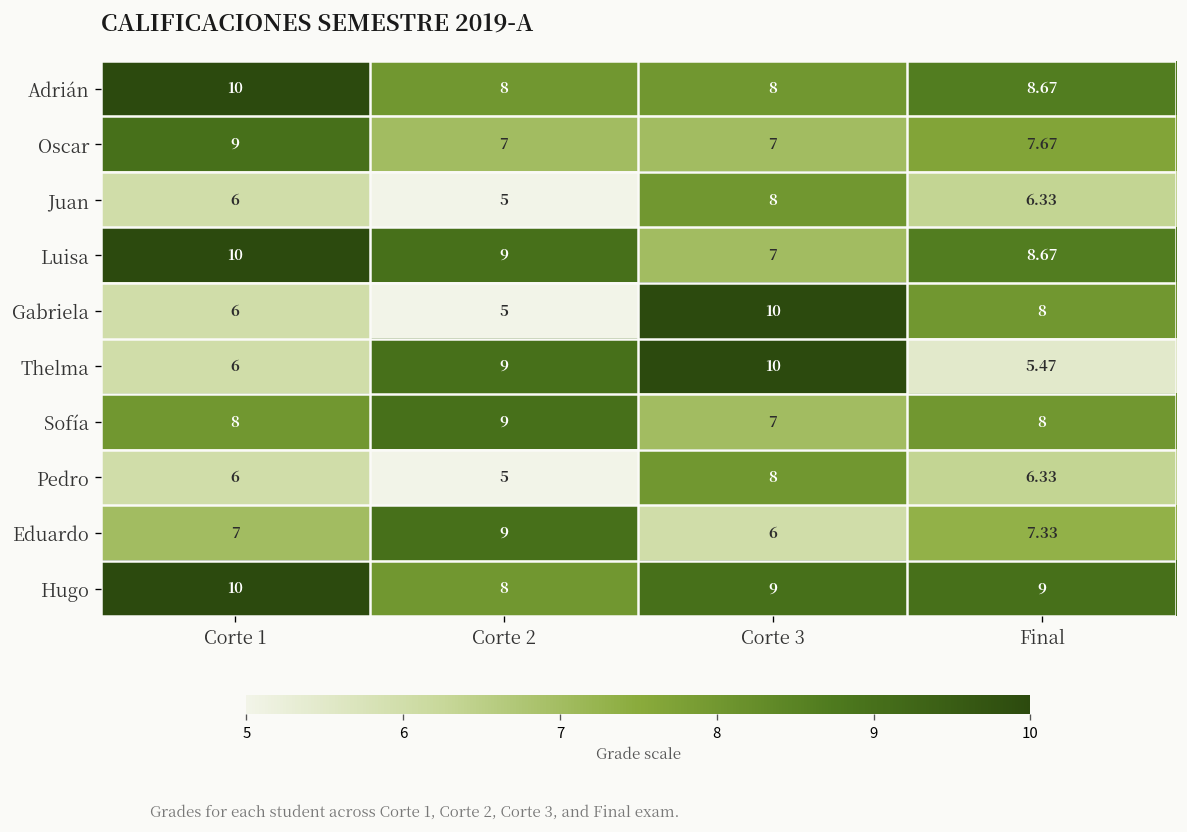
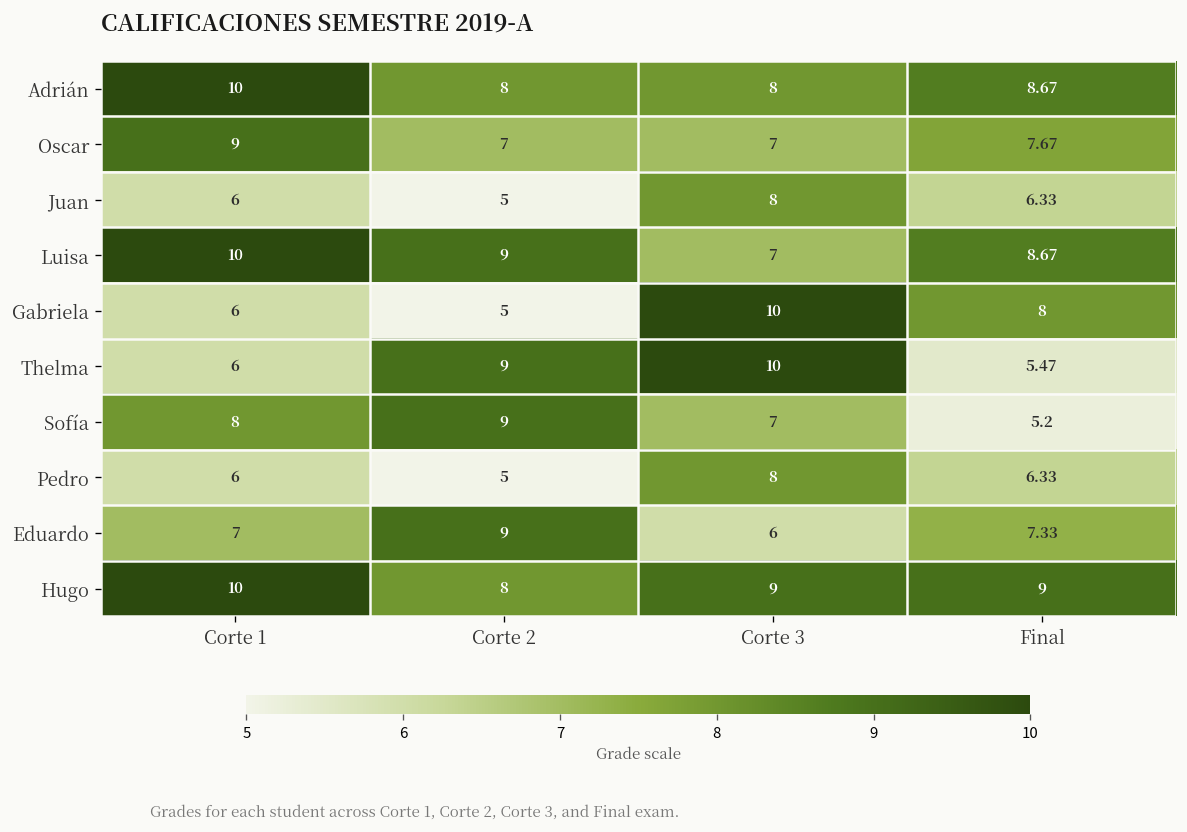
Sofía, Final: 8 -> 5.2
